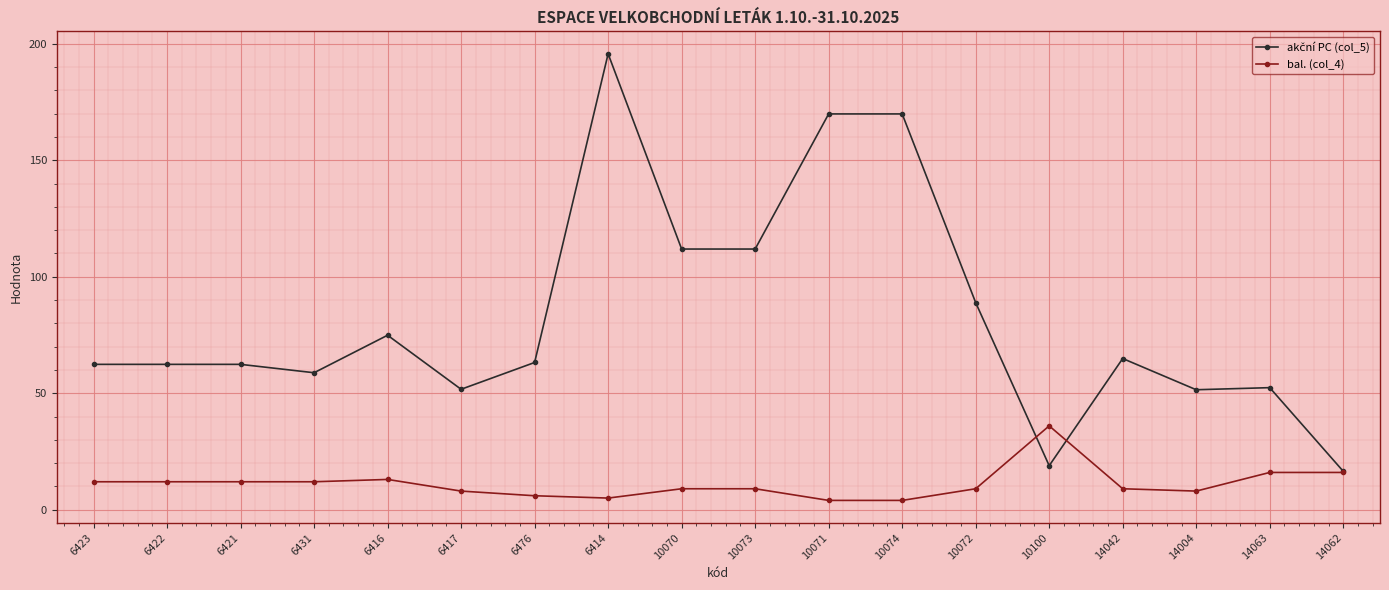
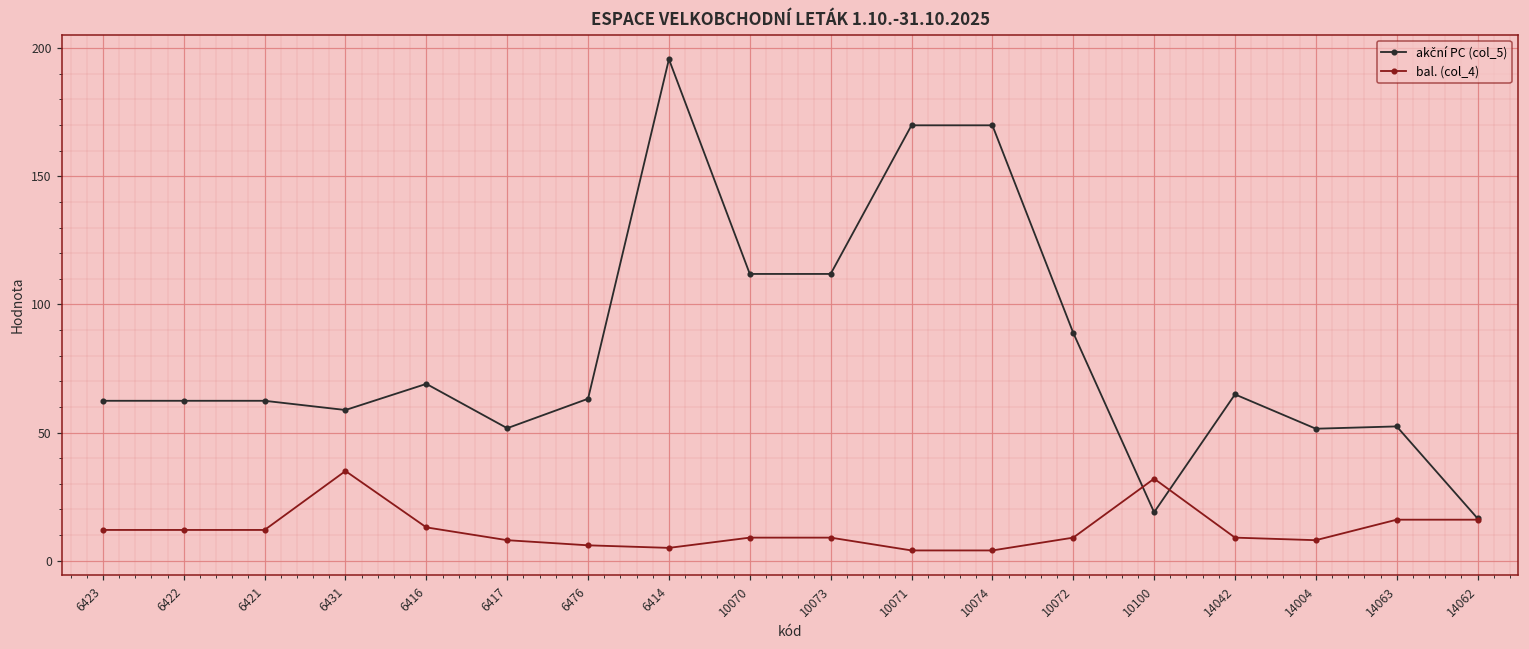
bal. (col_4), 6431: 12 -> 35
akční PC (col_5), 6416: 75 -> 69
bal. (col_4), 10100: 36 -> 32
